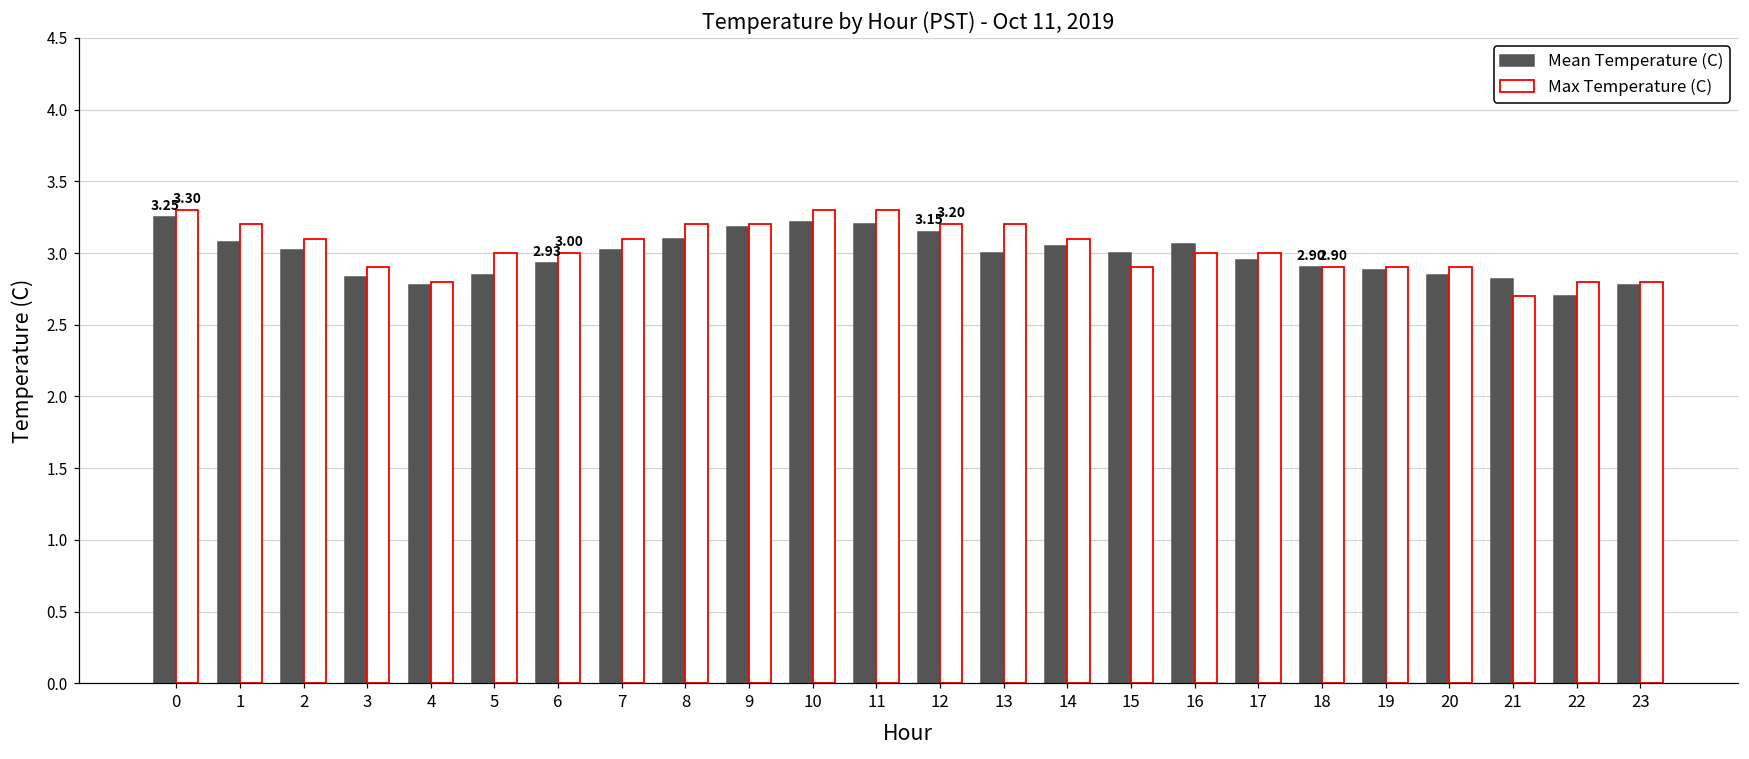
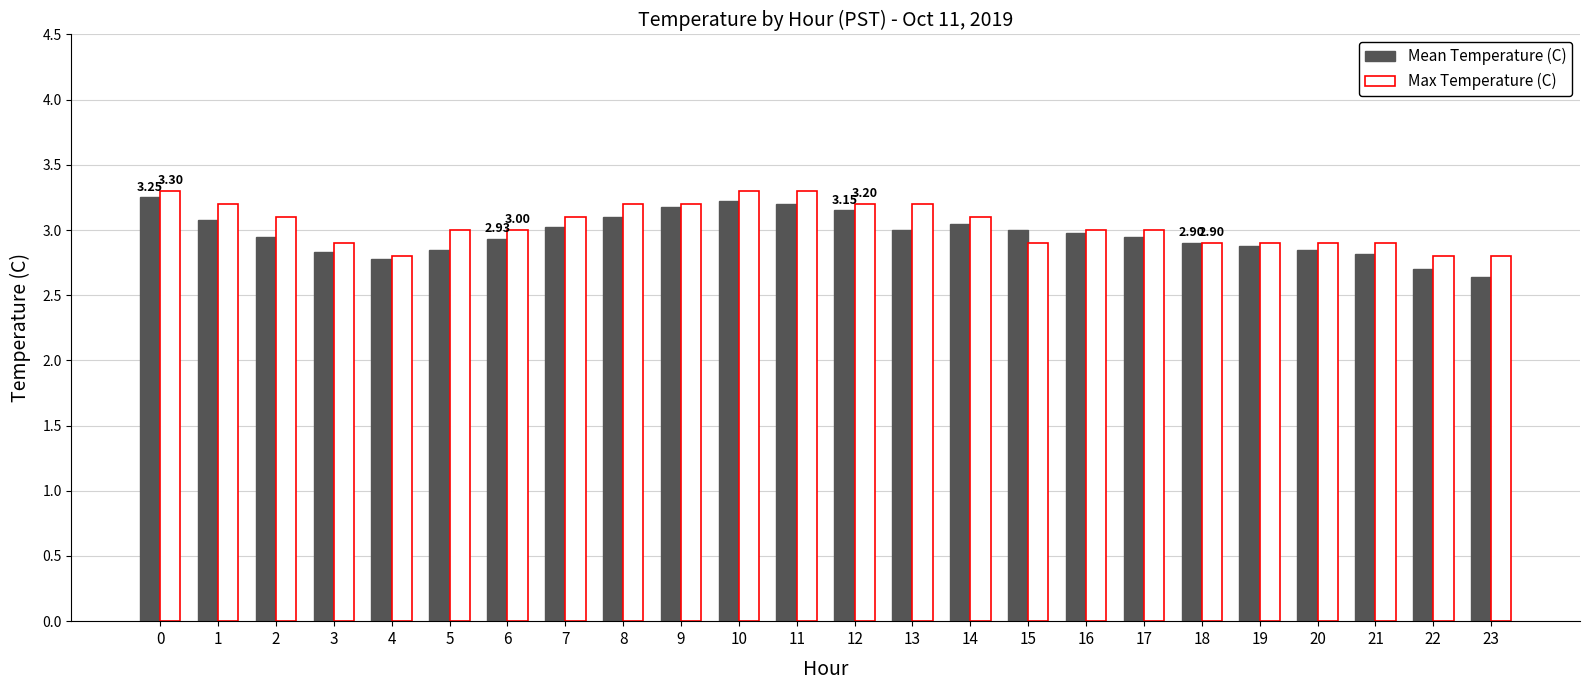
Mean Temperature (C), 2: 3.02 -> 2.95
Mean Temperature (C), 16: 3.06 -> 2.98
Max Temperature (C), 21: 2.7 -> 2.9
Mean Temperature (C), 23: 2.78 -> 2.64
